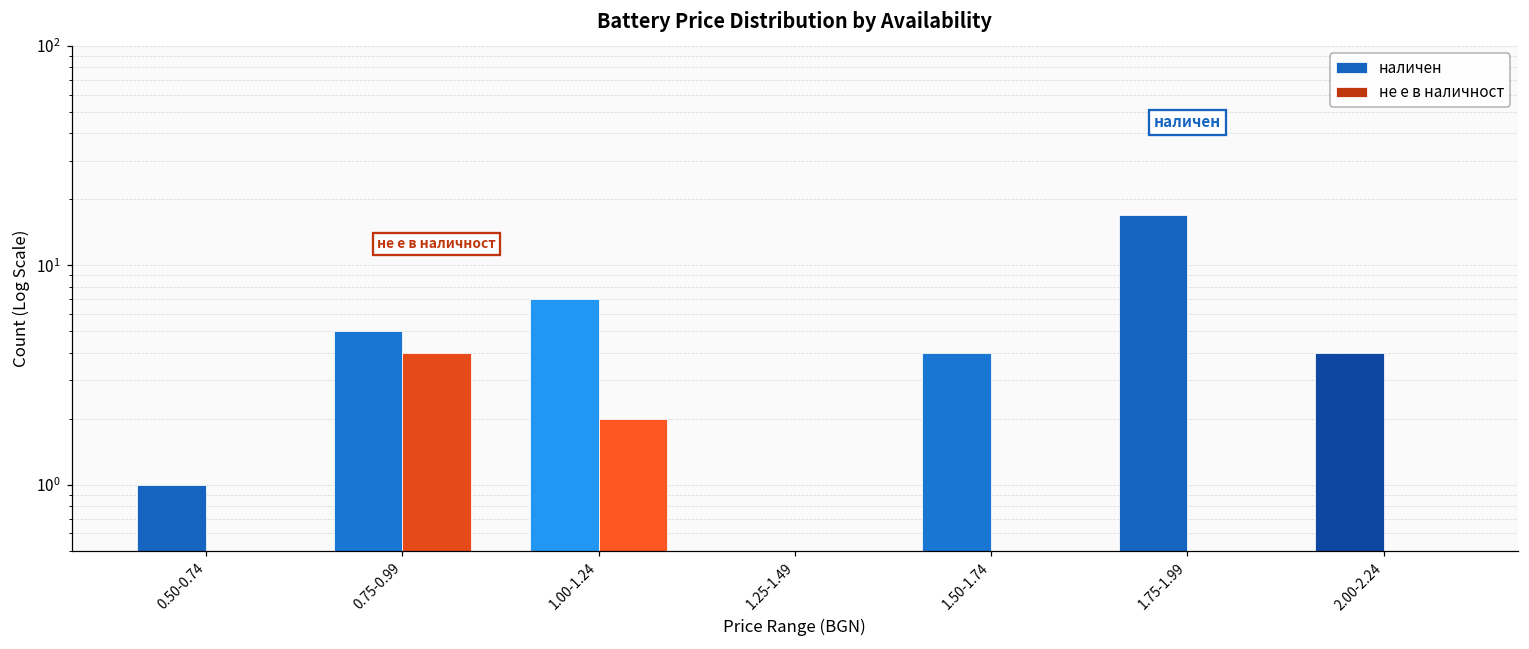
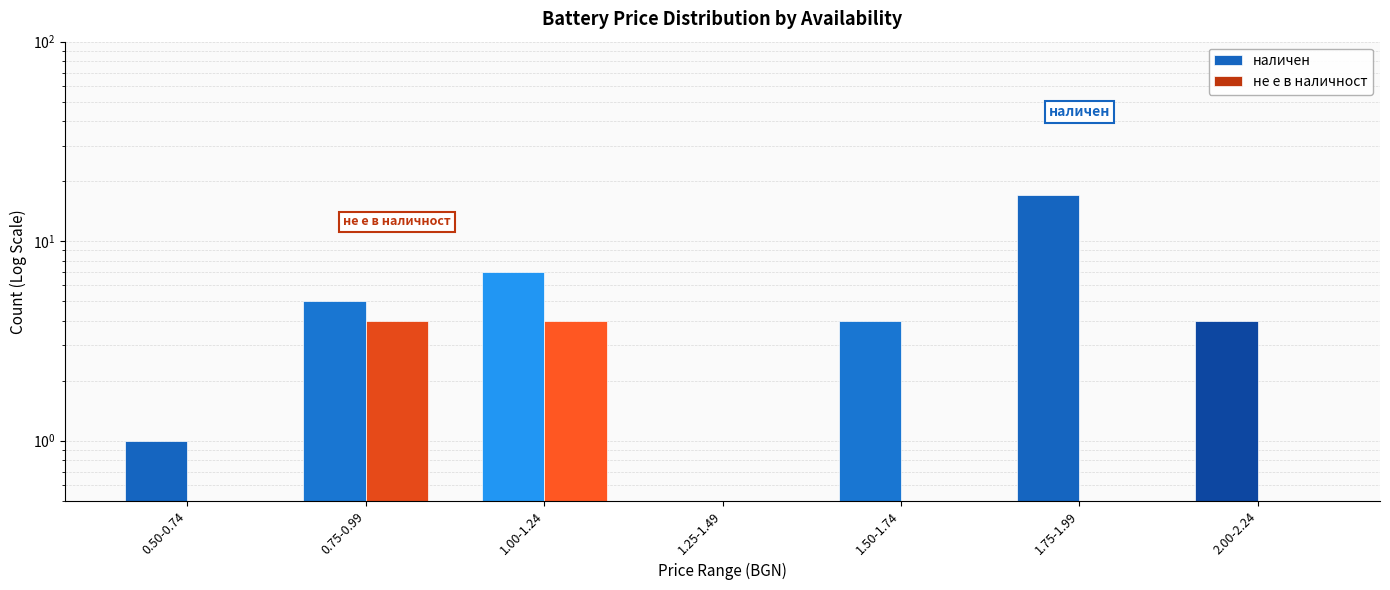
не е в наличност, 1.00-1.24: 2 -> 4
